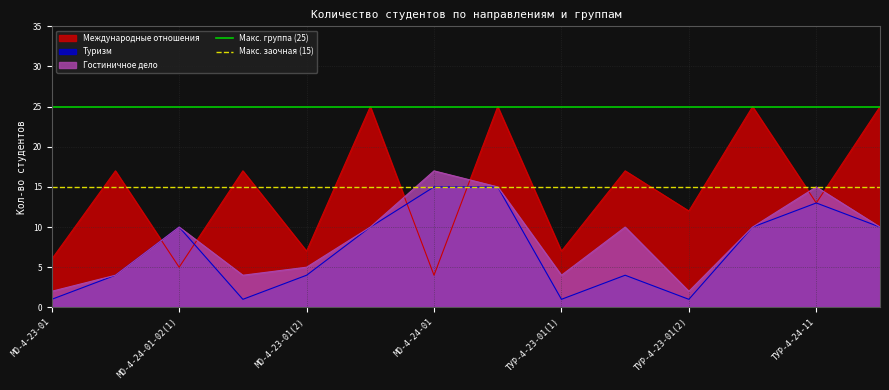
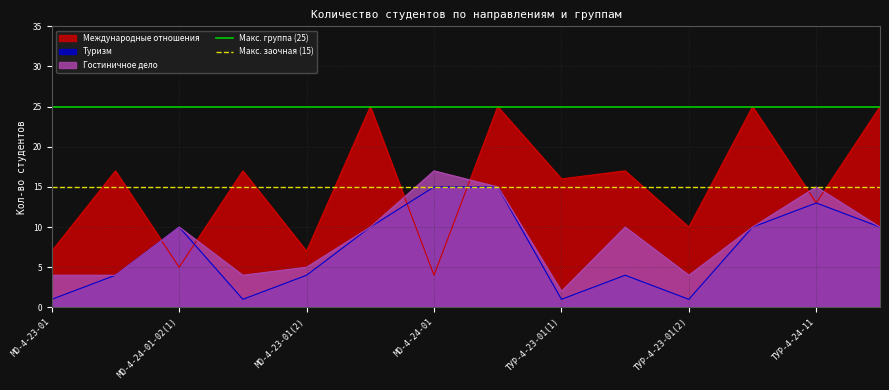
Международные отношения, МО-4-23-01: 6 -> 7
Гостиничное дело, МО-4-23-01: 2 -> 4
Международные отношения, ТУР-4-23-01(1): 7 -> 16
Гостиничное дело, ТУР-4-23-01(1): 4 -> 2
Международные отношения, ТУР-4-23-01(2): 12 -> 10
Гостиничное дело, ТУР-4-23-01(2): 2 -> 4
